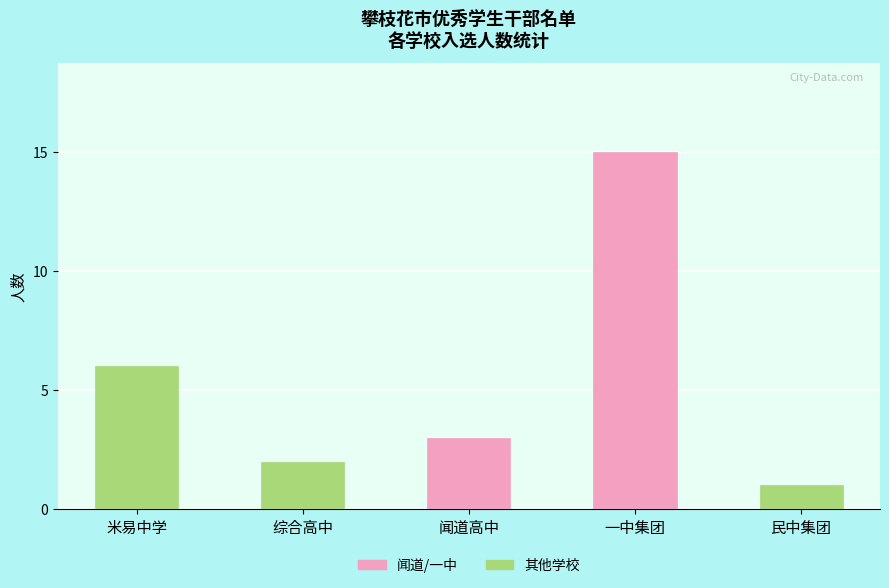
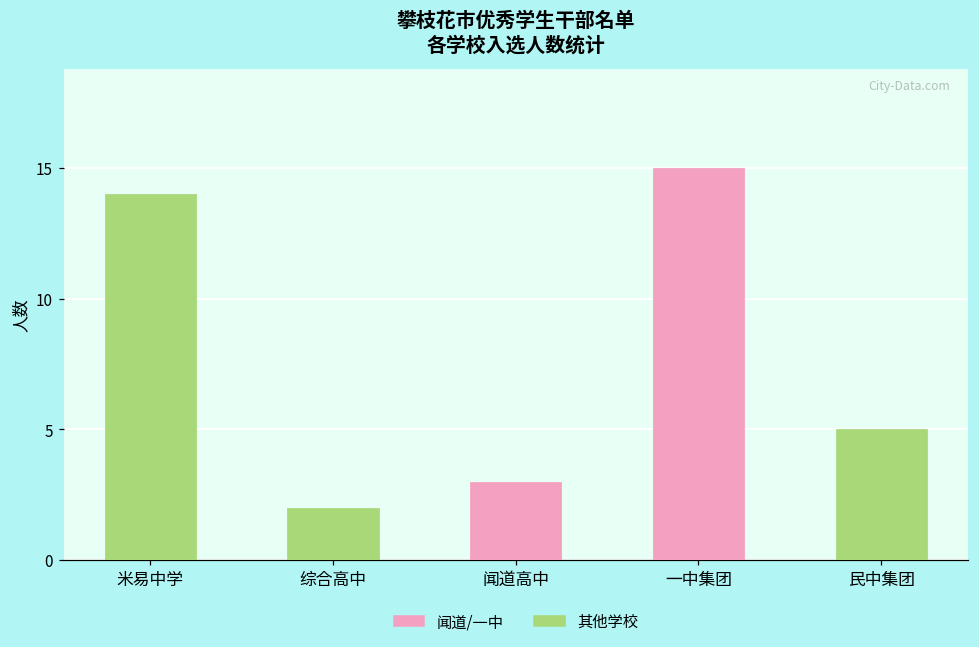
米易中学: 6 -> 14
民中集团: 1 -> 5
